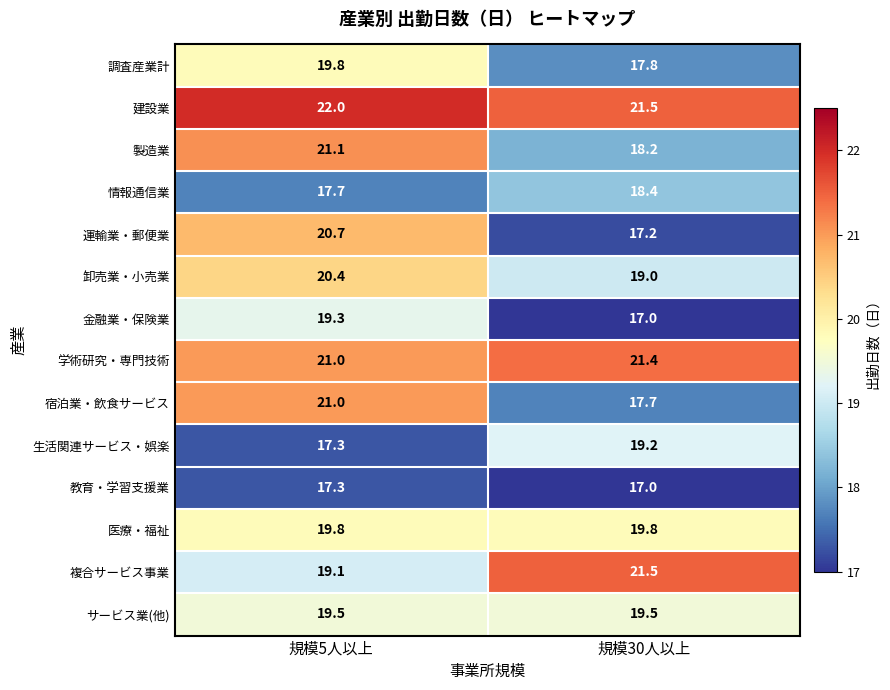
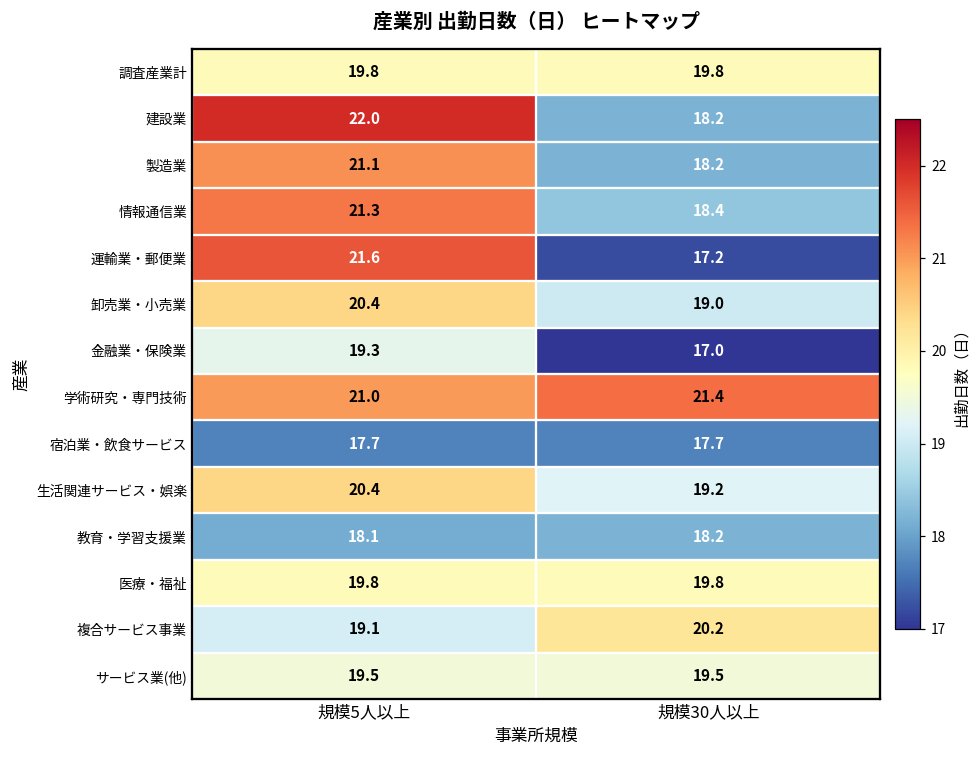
調査産業計, 規模30人以上: 17.8 -> 19.8
建設業, 規模30人以上: 21.5 -> 18.2
情報通信業, 規模5人以上: 17.7 -> 21.3
運輸業・郵便業, 規模5人以上: 20.7 -> 21.6
宿泊業・飲食サービス, 規模5人以上: 21.0 -> 17.7
生活関連サービス・娯楽, 規模5人以上: 17.3 -> 20.4
教育・学習支援業, 規模5人以上: 17.3 -> 18.1
教育・学習支援業, 規模30人以上: 17.0 -> 18.2
複合サービス事業, 規模30人以上: 21.5 -> 20.2
